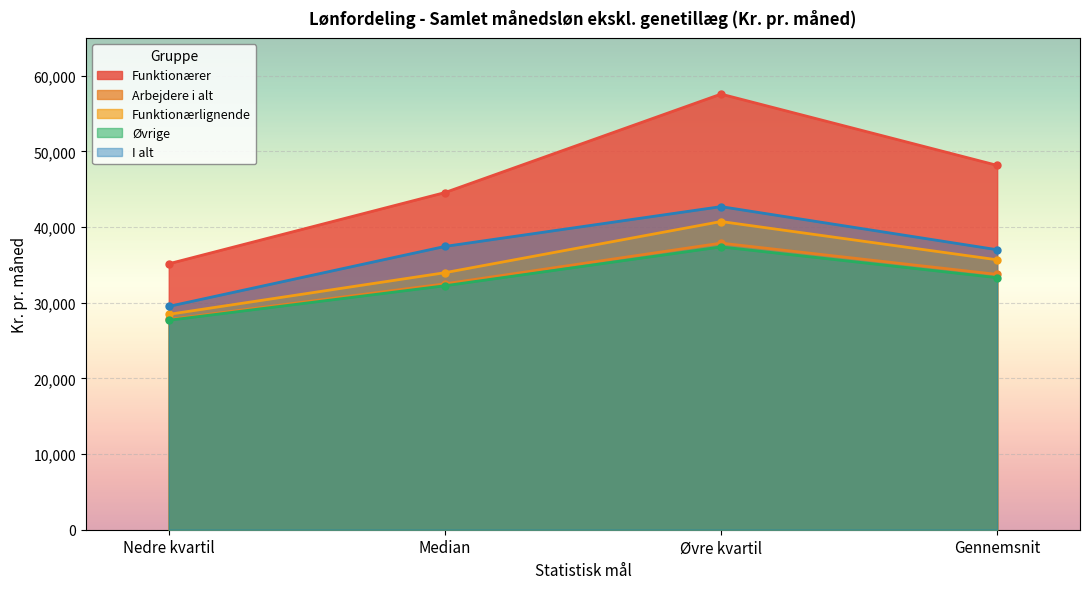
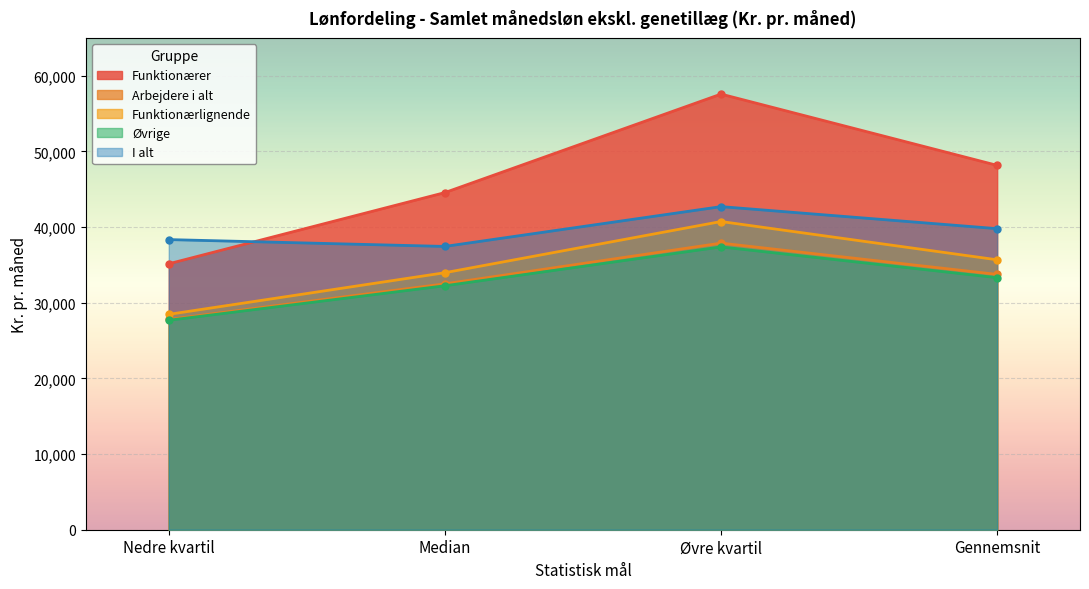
I alt, Nedre kvartil: 30,000 -> 38,000
I alt, Gennemsnit: 37,000 -> 40,000
